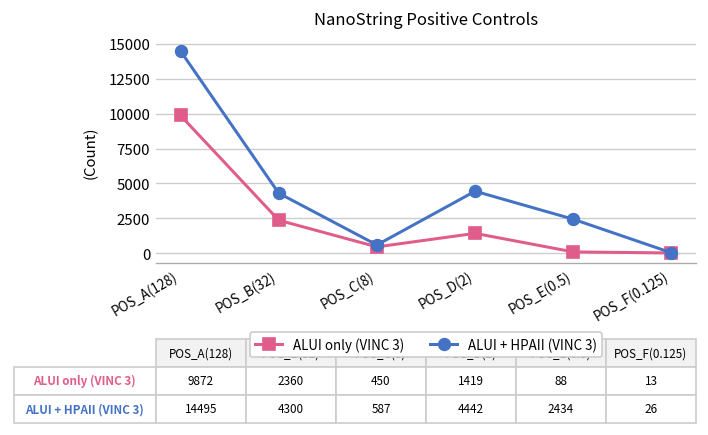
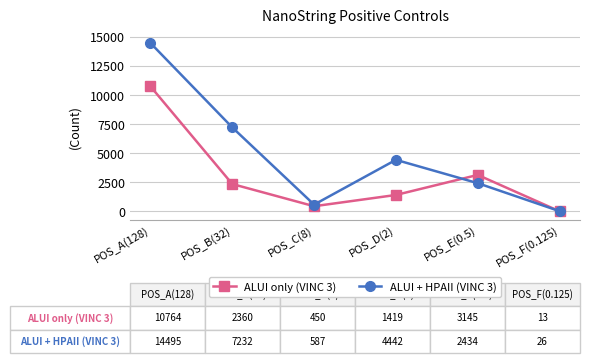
ALUI only (VINC 3), POS_A(128): 9872 -> 10764
ALUI + HPAII (VINC 3), POS_B(32): 4300 -> 7232
ALUI only (VINC 3), POS_E(0.5): 88 -> 3145
